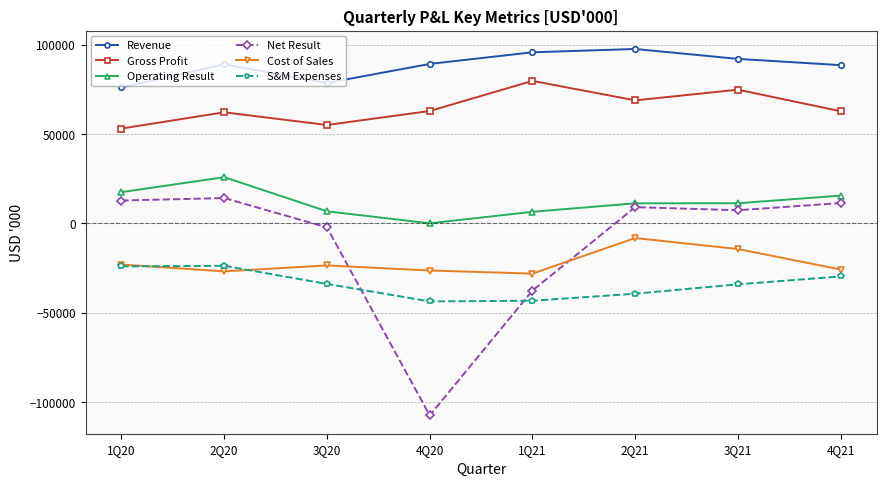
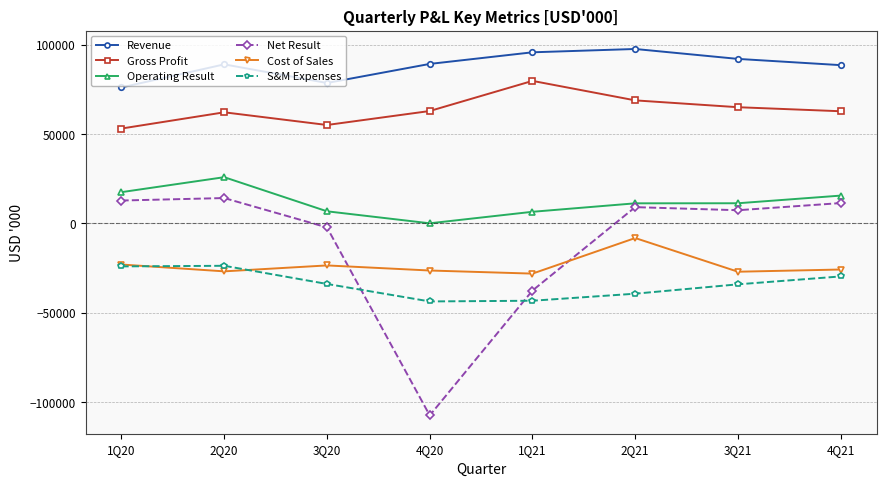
Gross Profit, 3Q21: 75000 -> 65000
Cost of Sales, 3Q21: -14000 -> -27000
